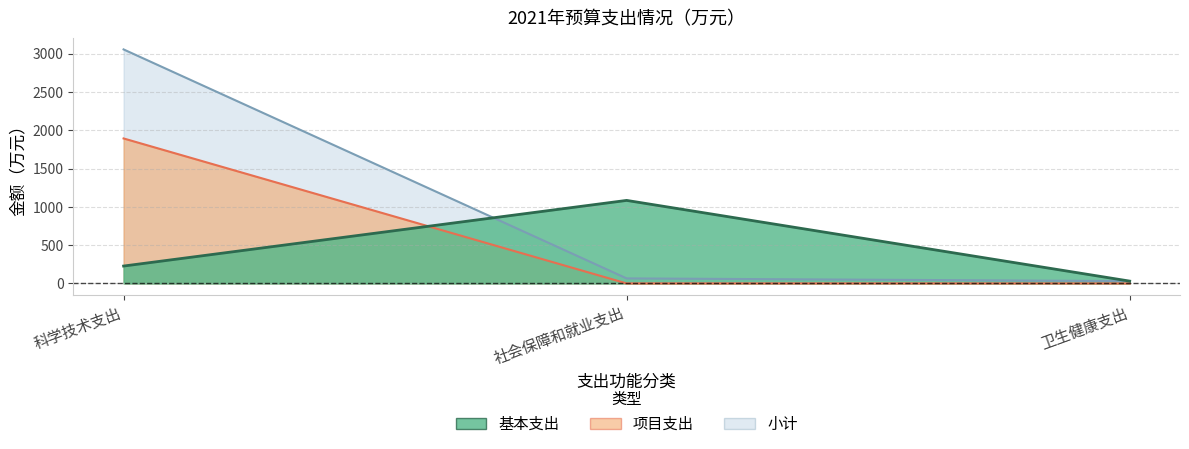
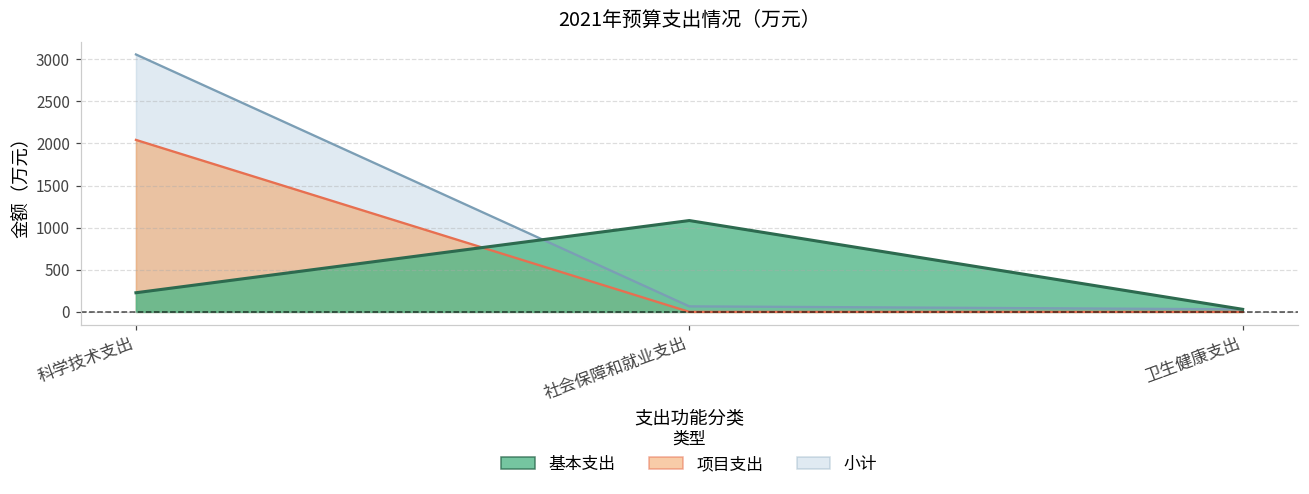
项目支出, 科学技术支出: 1900 -> 2000
